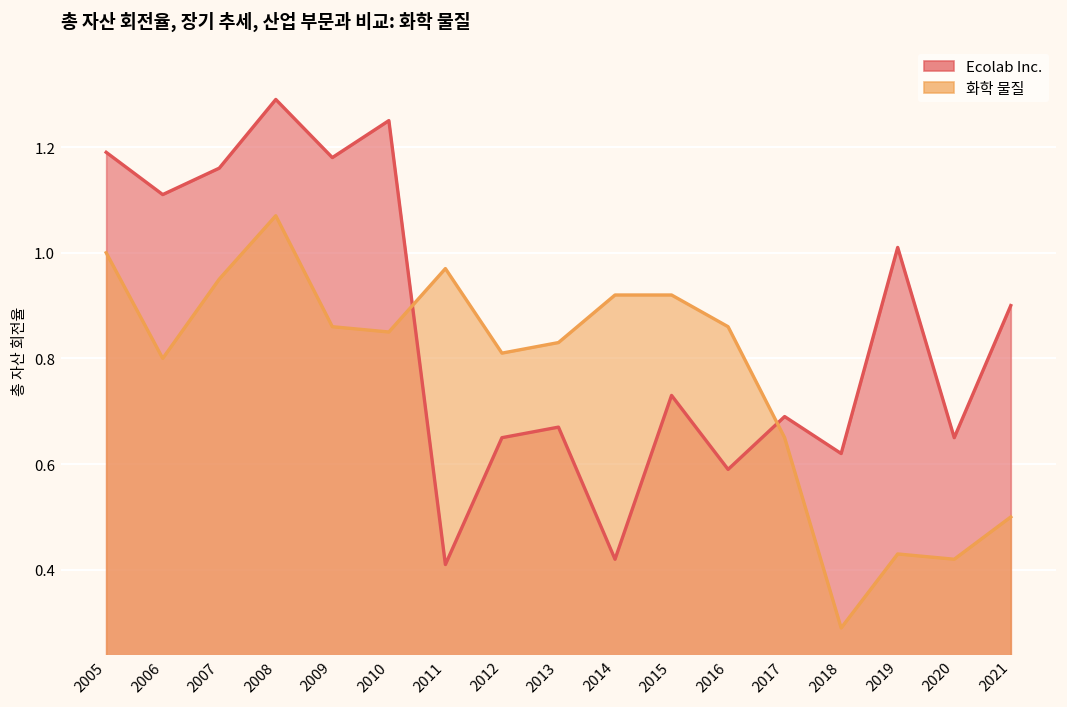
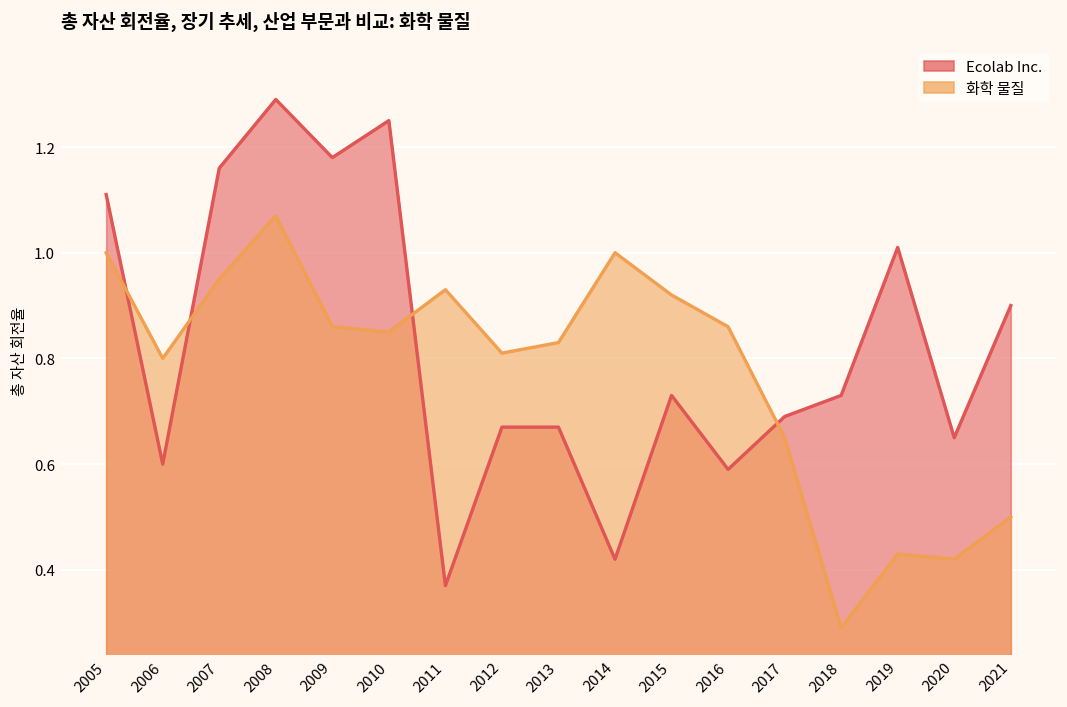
Ecolab Inc., 2005: 1.19 -> 1.11
Ecolab Inc., 2006: 1.11 -> 0.60
Ecolab Inc., 2011: 0.41 -> 0.37
화학 물질, 2011: 0.97 -> 0.93
Ecolab Inc., 2012: 0.65 -> 0.67
화학 물질, 2014: 0.92 -> 1.00
Ecolab Inc., 2018: 0.62 -> 0.73
